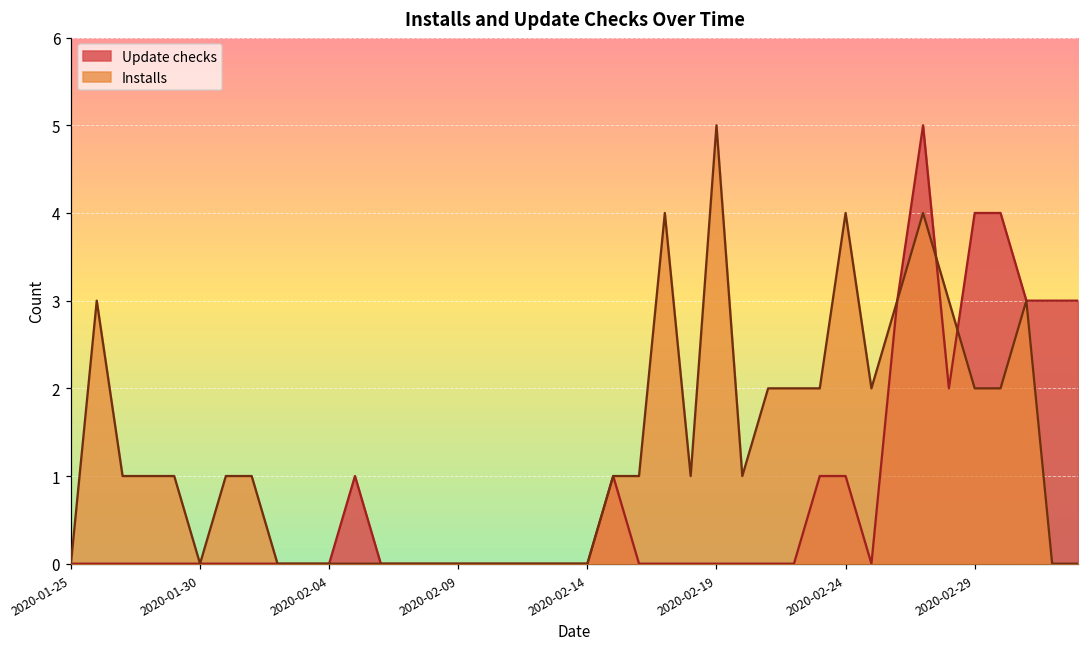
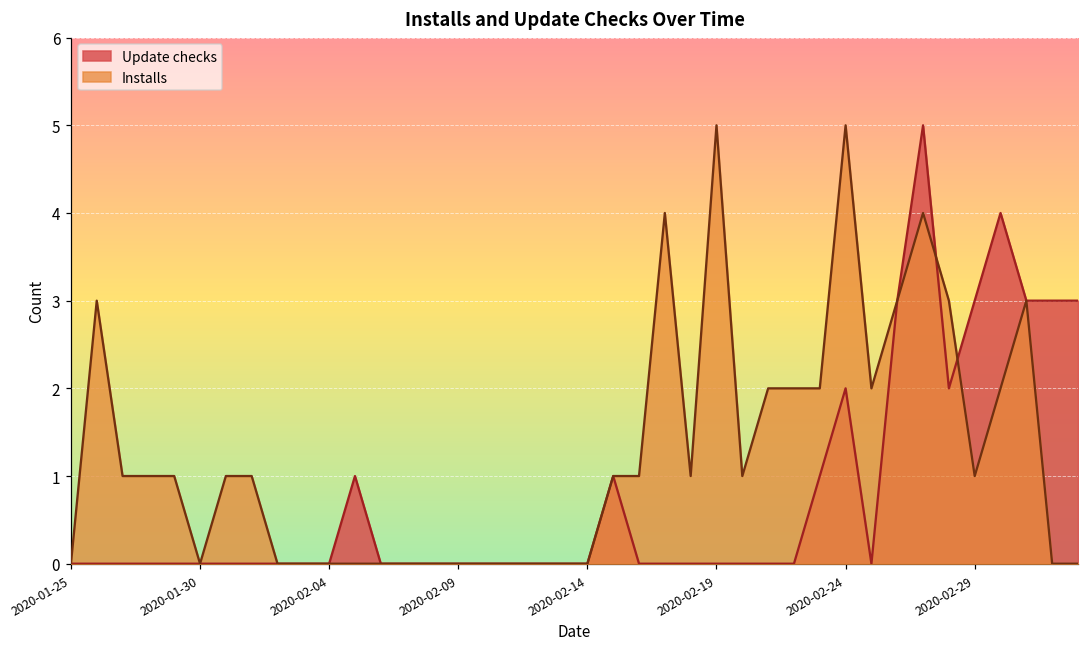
Update checks, 2020-02-24: 1 -> 2
Installs, 2020-02-24: 4 -> 5
Update checks, 2020-02-29: 4 -> 3
Installs, 2020-02-29: 2 -> 1
